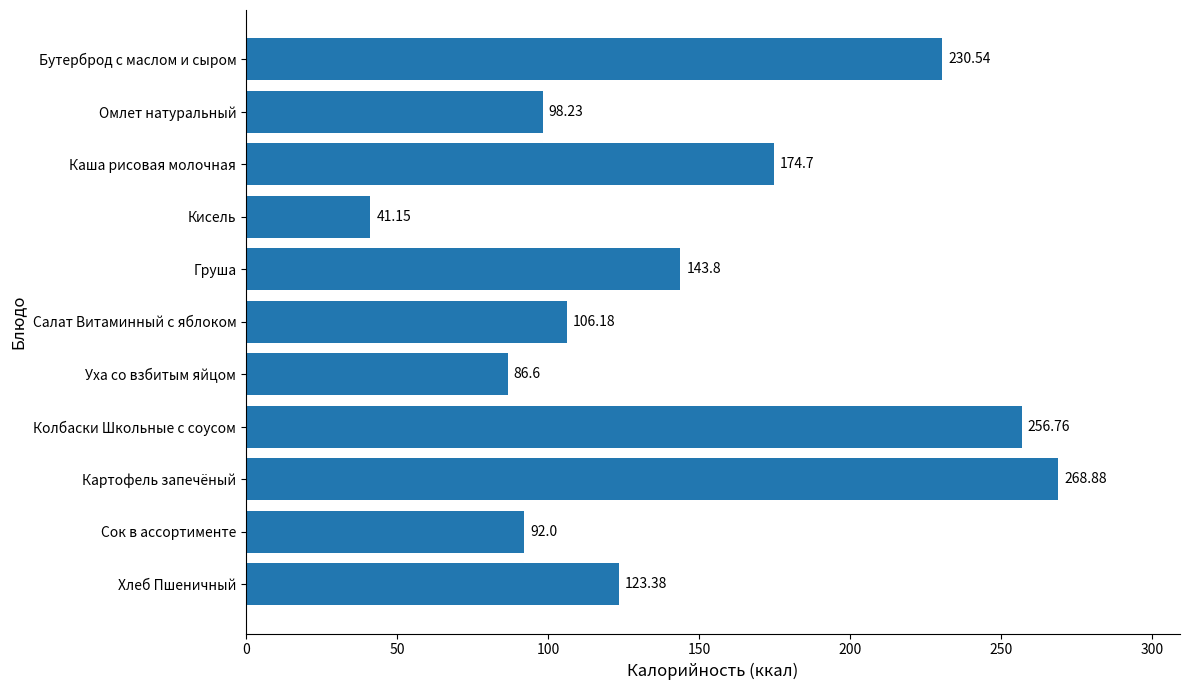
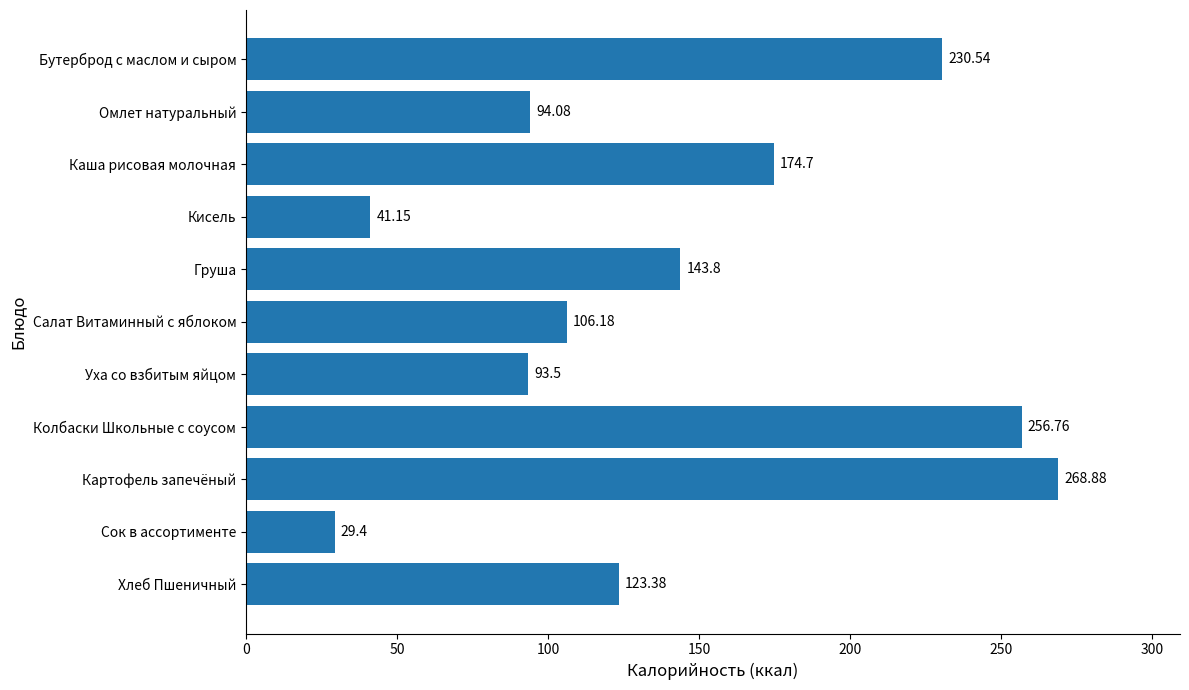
Омлет натуральный: 98.23 -> 94.08
Уха со взбитым яйцом: 86.6 -> 93.5
Сок в ассортименте: 92.0 -> 29.4
